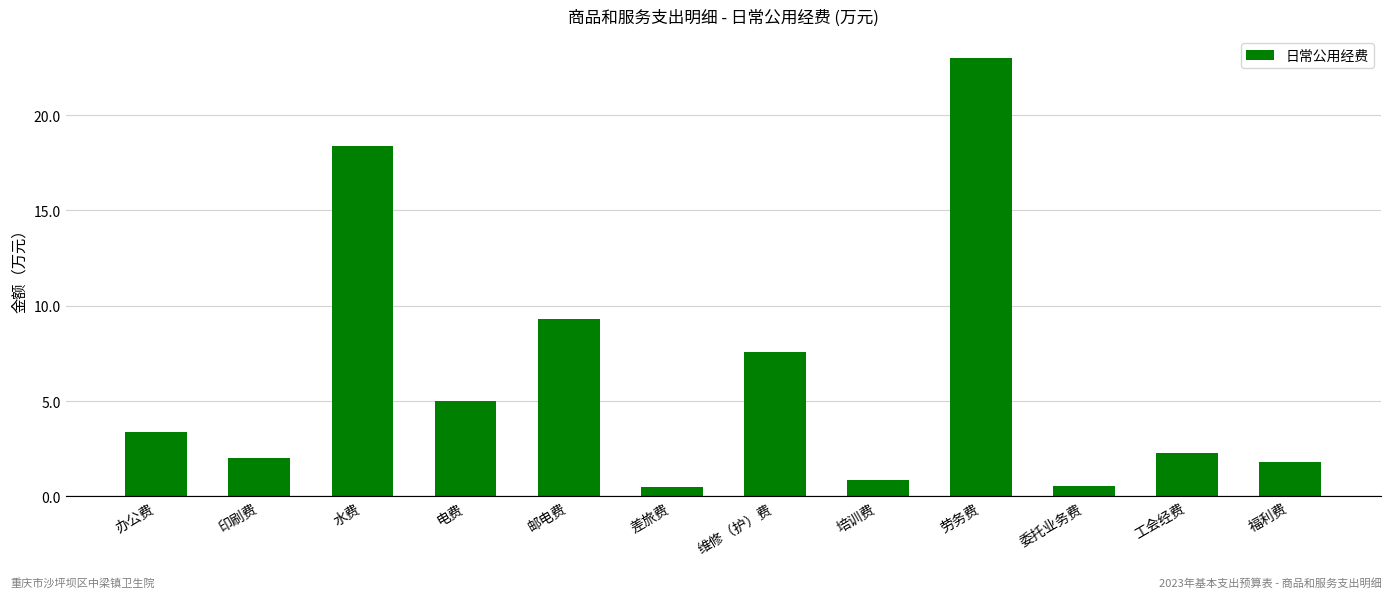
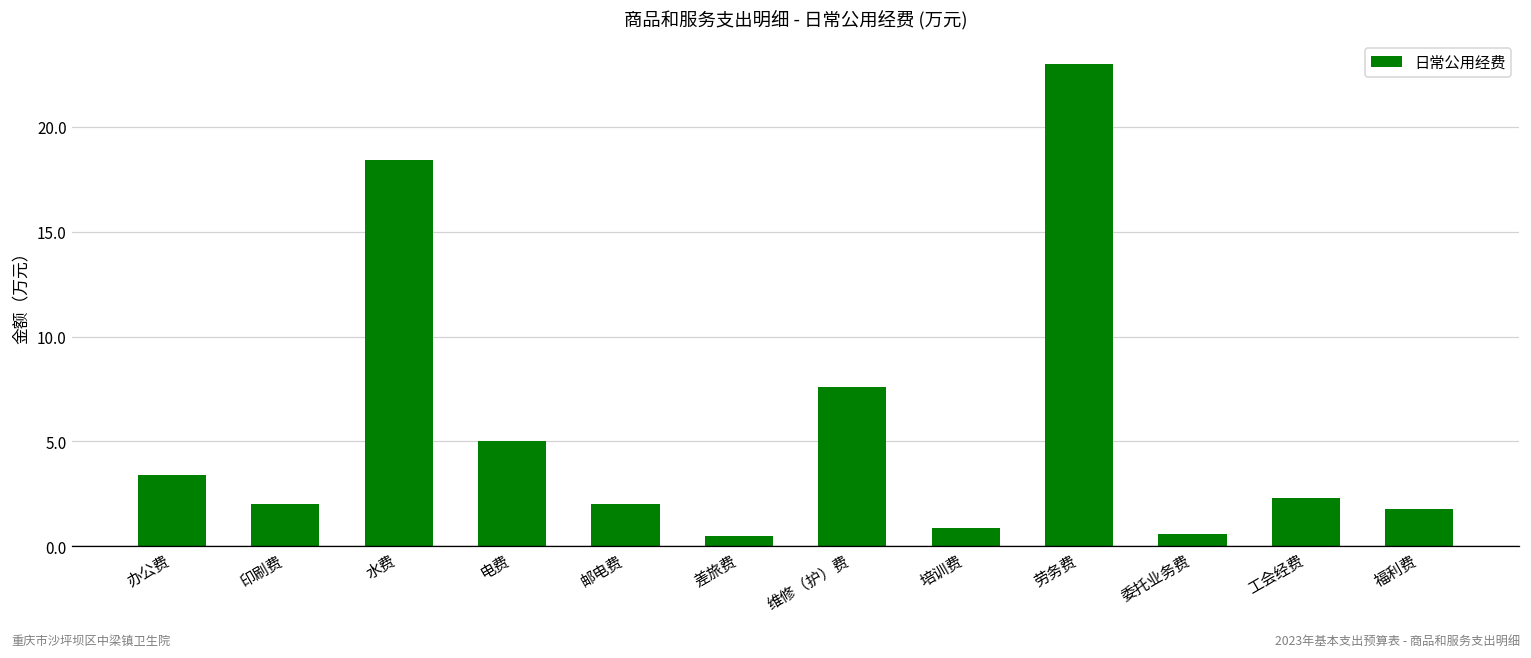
邮电费: 9.3 -> 2.0
